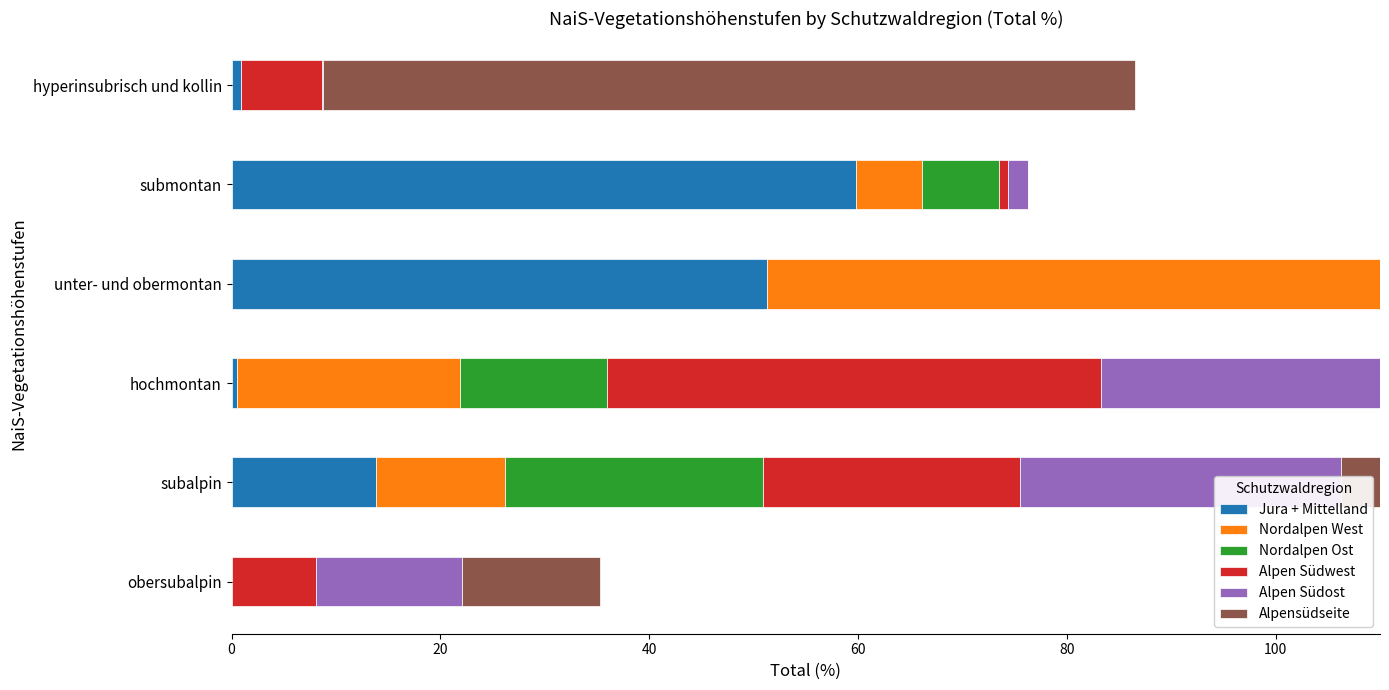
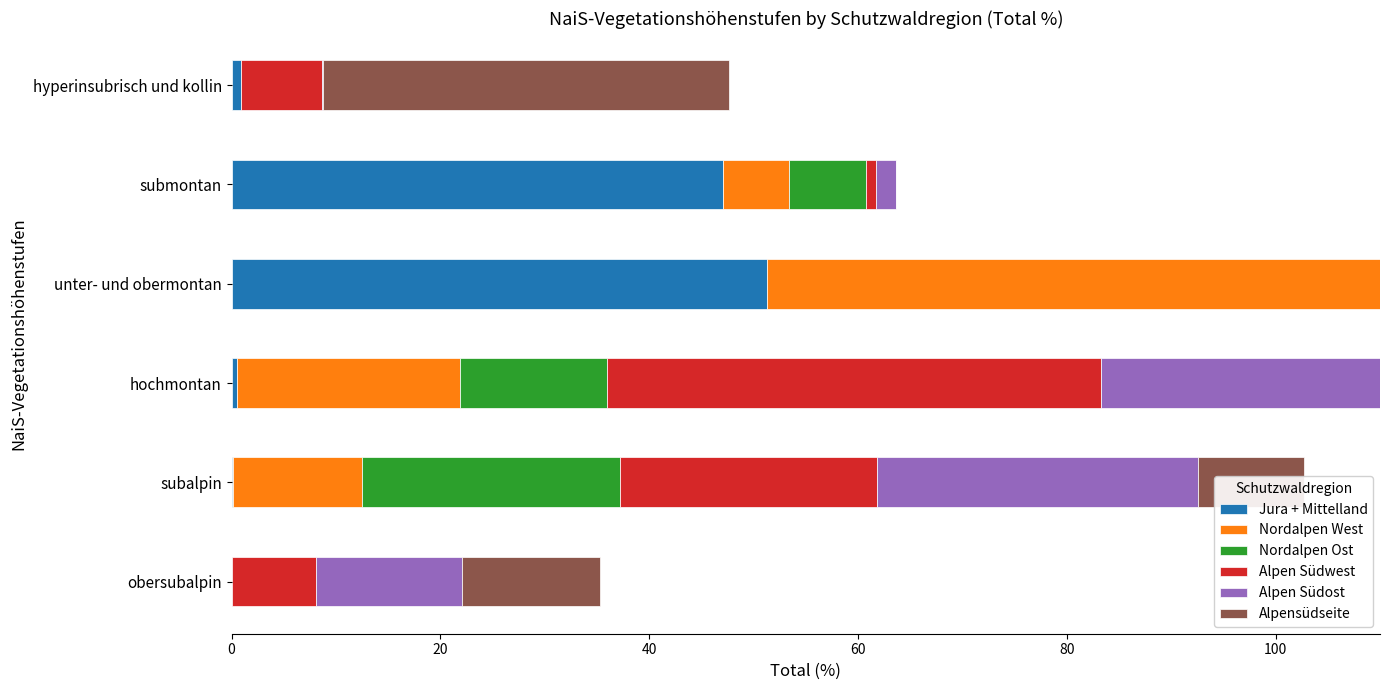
Alpensüdseite, hyperinsubrisch und kollin: 77.7 -> 38.8
Jura + Mittelland, submontan: 59.8 -> 47.1
Jura + Mittelland, subalpin: 13.8 -> 0.1
